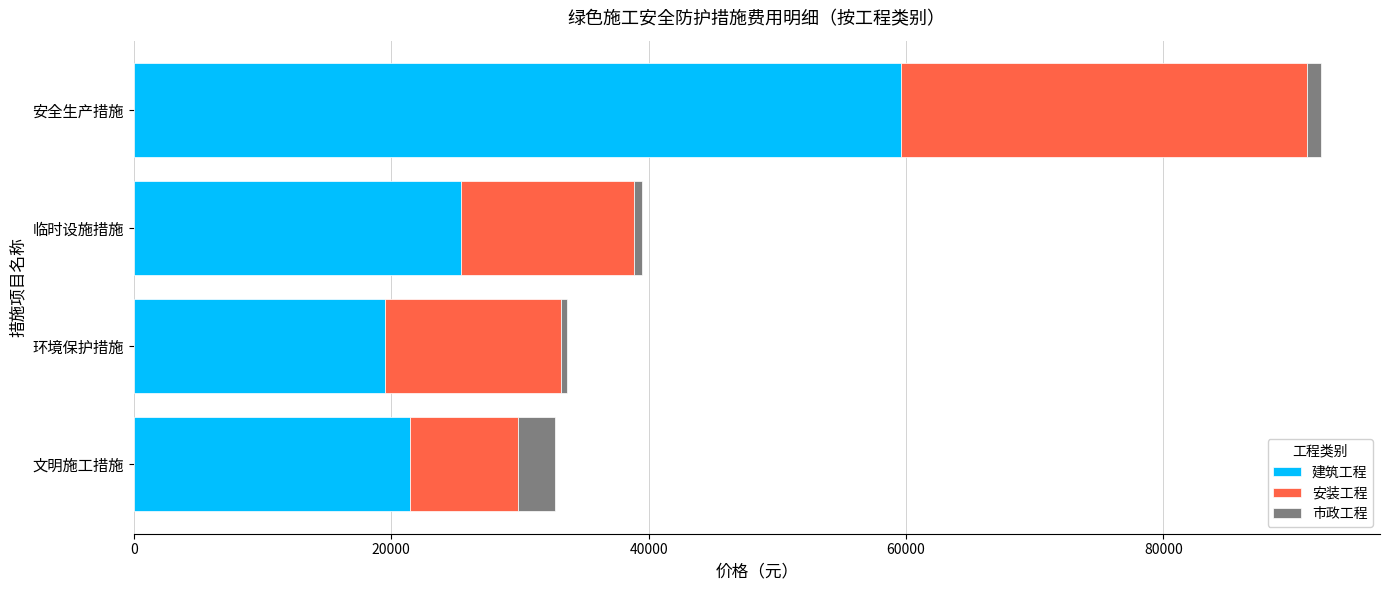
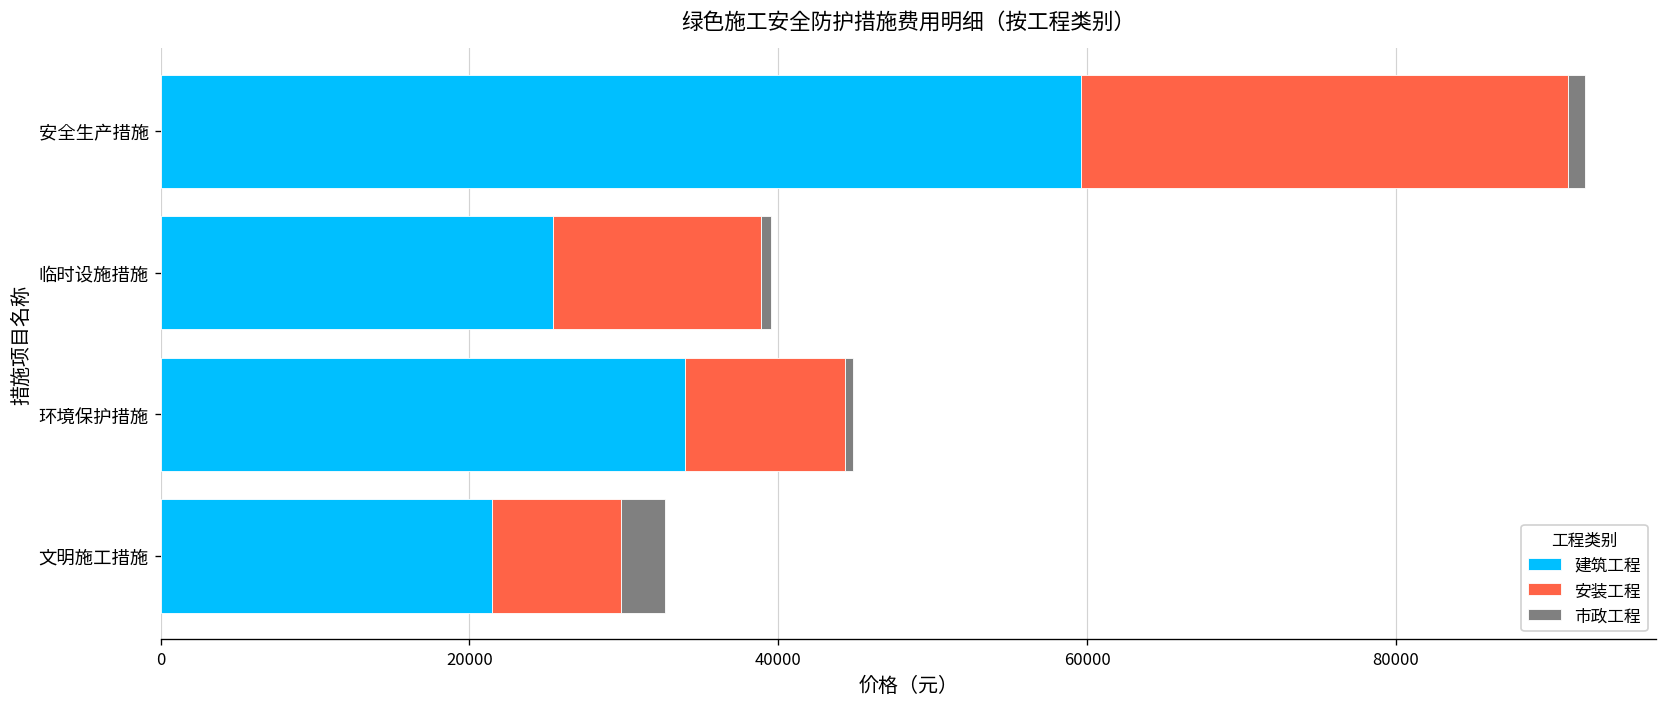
建筑工程, 环境保护措施: 19500 -> 34000
安装工程, 环境保护措施: 13600 -> 10300
